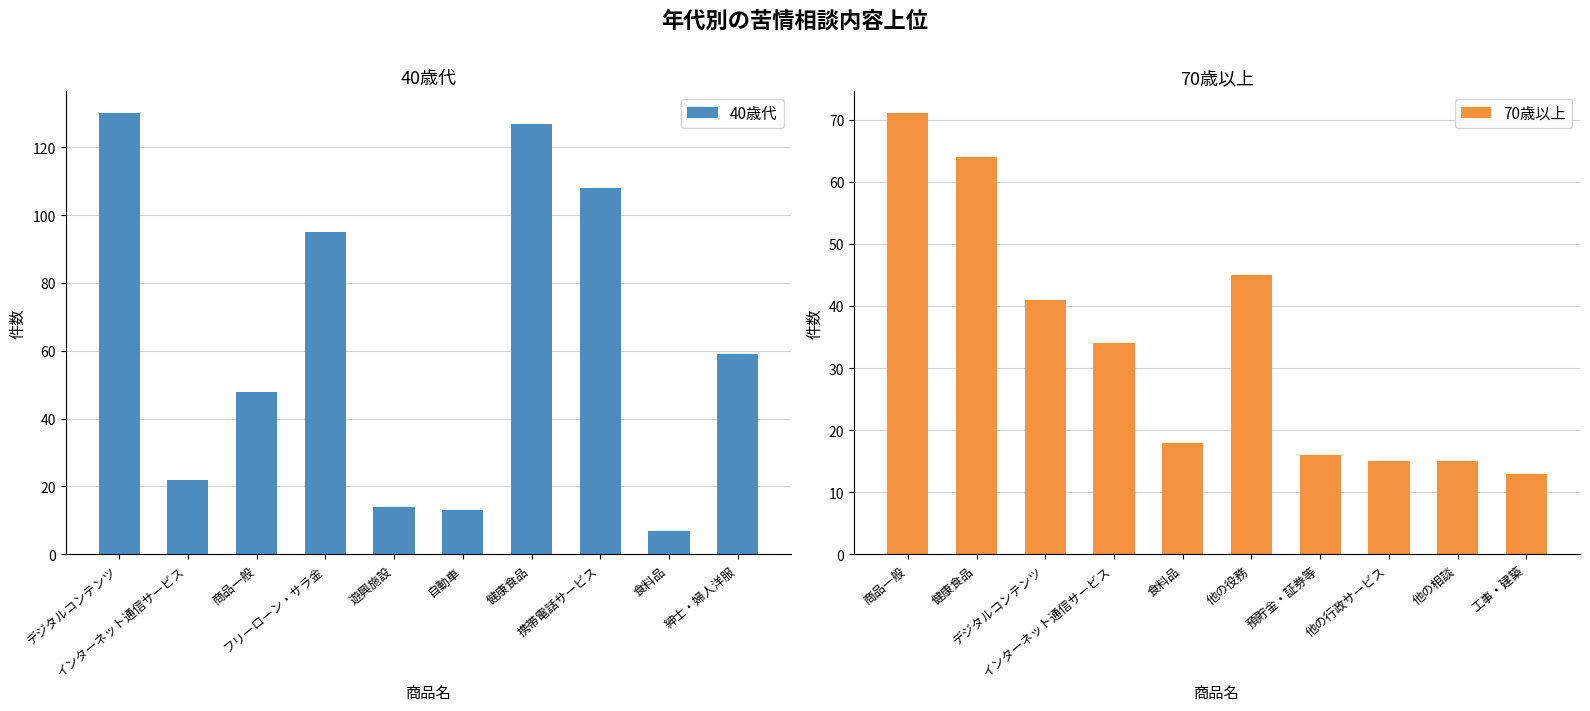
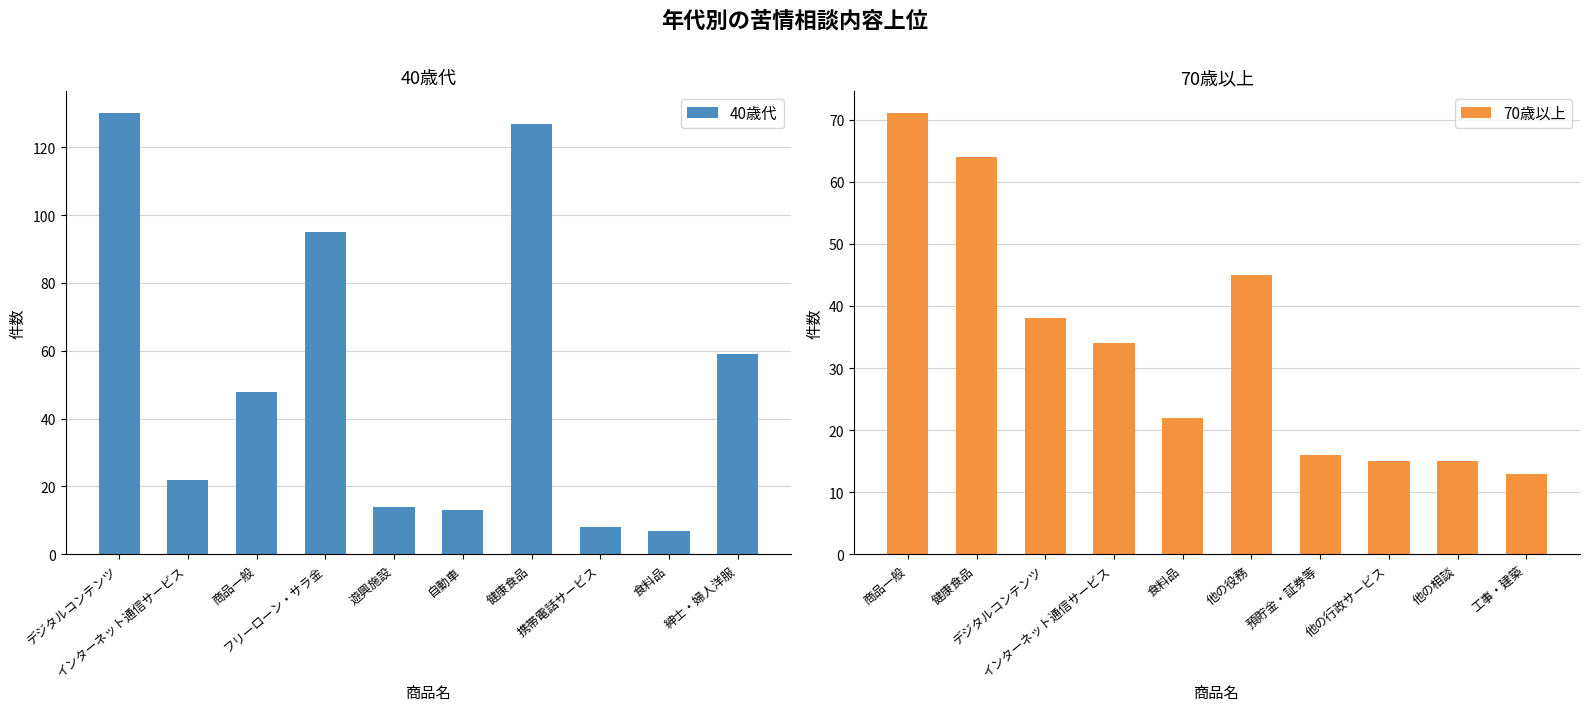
40歳代, 携帯電話サービス: 108 -> 8
70歳以上, デジタルコンテンツ: 41 -> 38
70歳以上, 食料品: 18 -> 22
